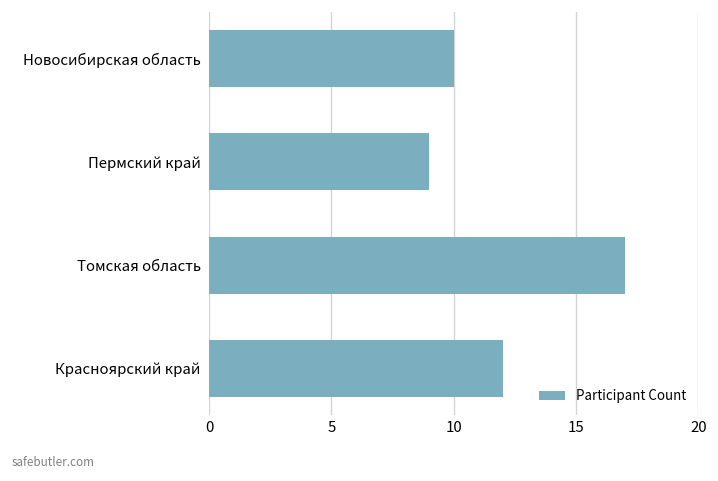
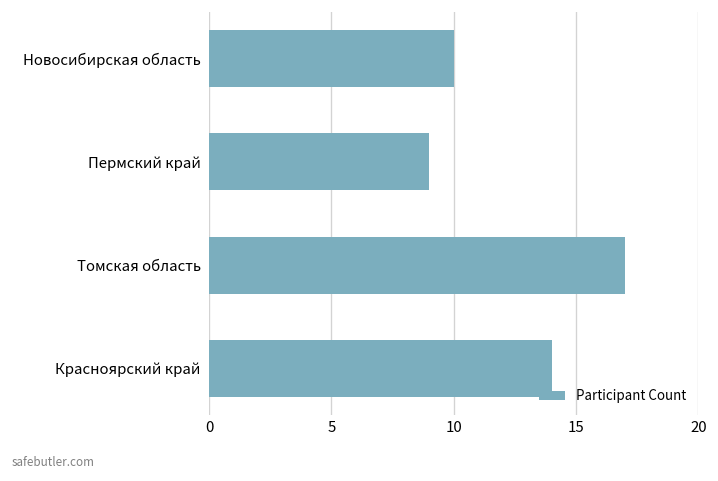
Красноярский край: 12 -> 14
